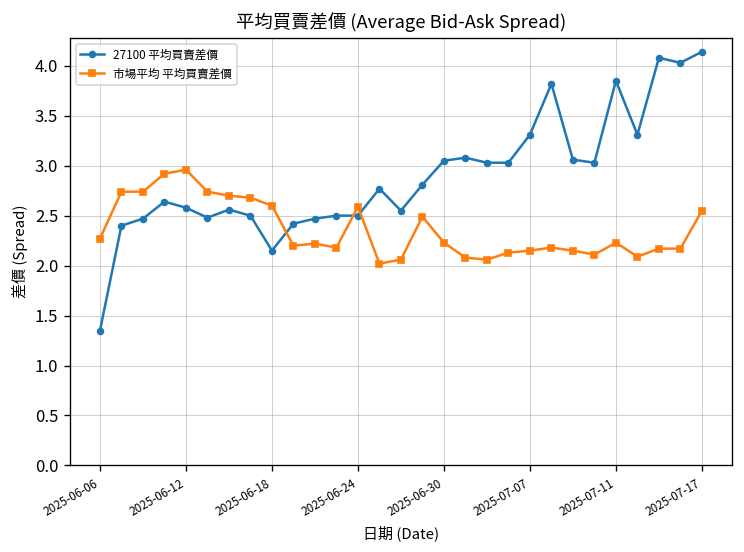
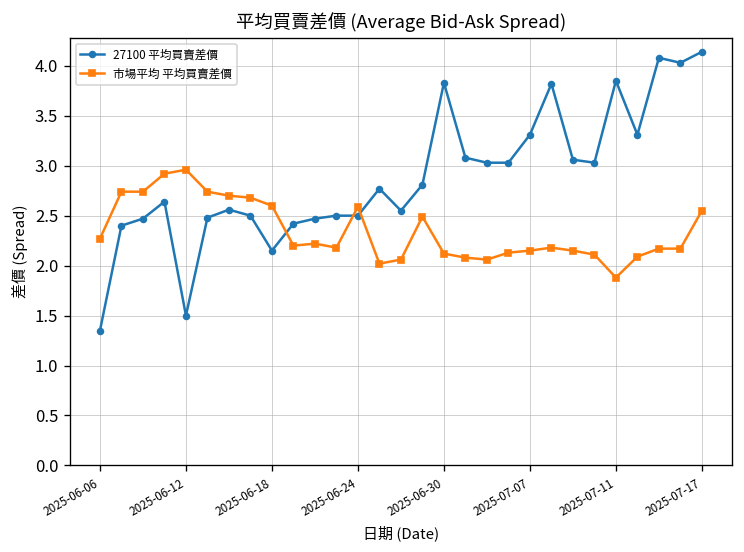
27100 平均買賣差價, 2025-06-12: 2.6 -> 1.5
27100 平均買賣差價, 2025-06-30: 3.1 -> 3.8
市場平均 平均買賣差價, 2025-06-30: 2.2 -> 2.1
市場平均 平均買賣差價, 2025-07-11: 2.2 -> 1.9
